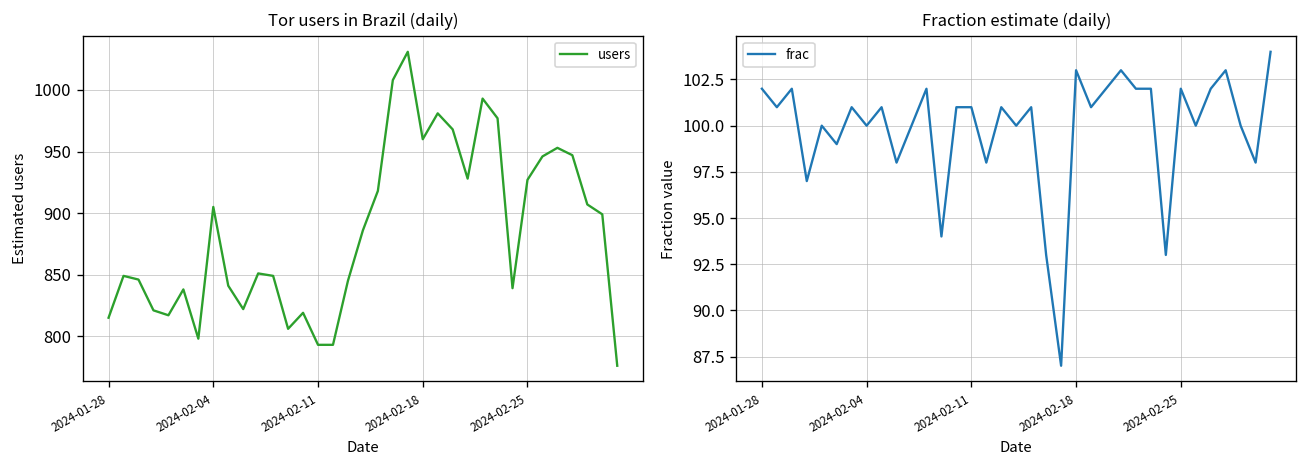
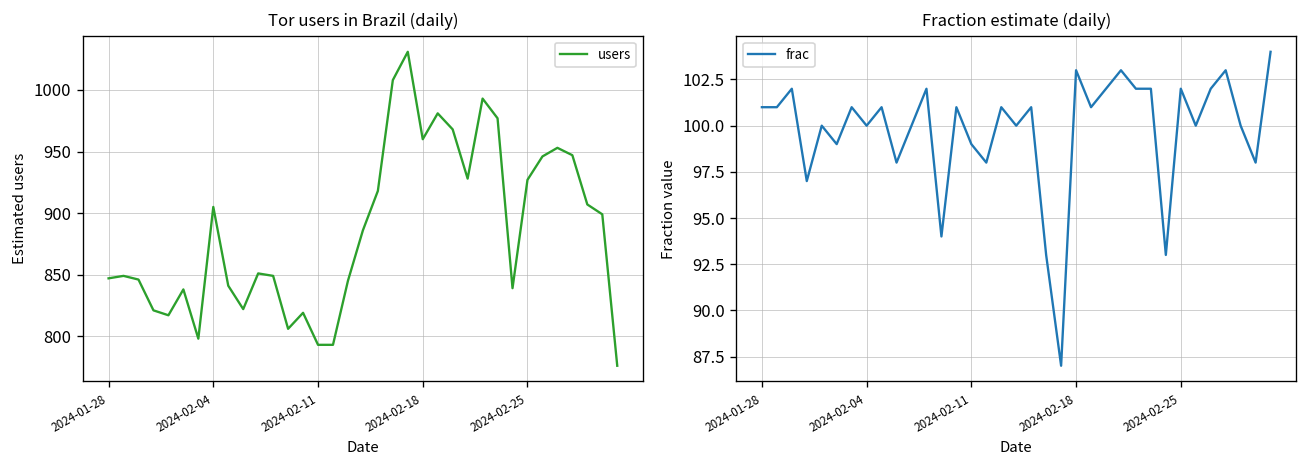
Tor users in Brazil (daily), 2024-01-28: 815 -> 847
Fraction estimate (daily), 2024-01-28: 102 -> 101
Fraction estimate (daily), 2024-02-11: 101 -> 99
